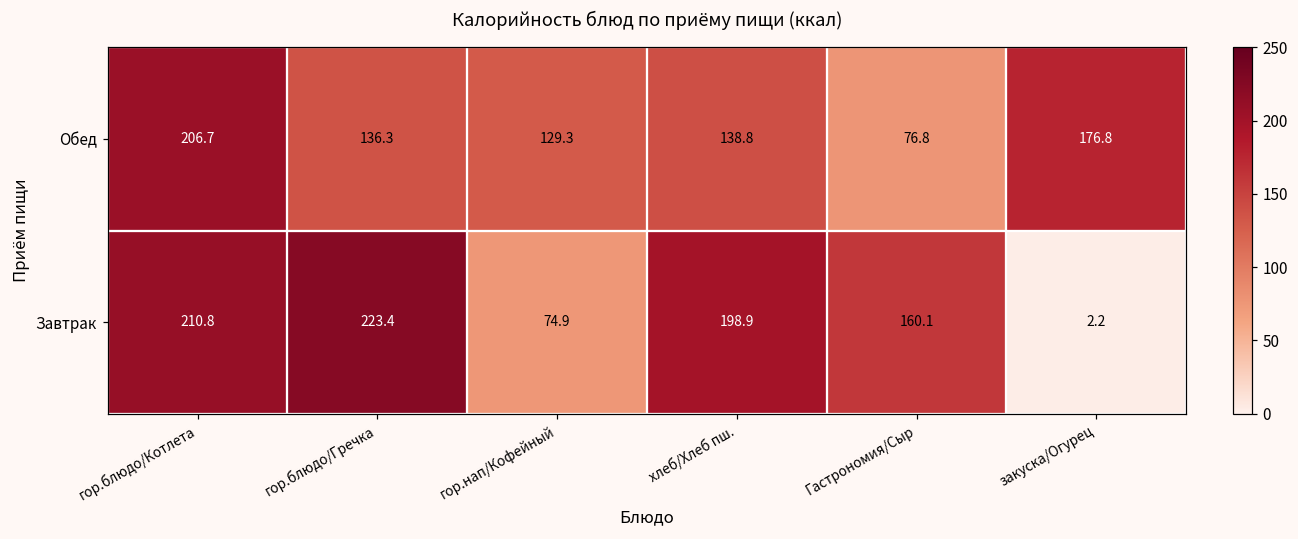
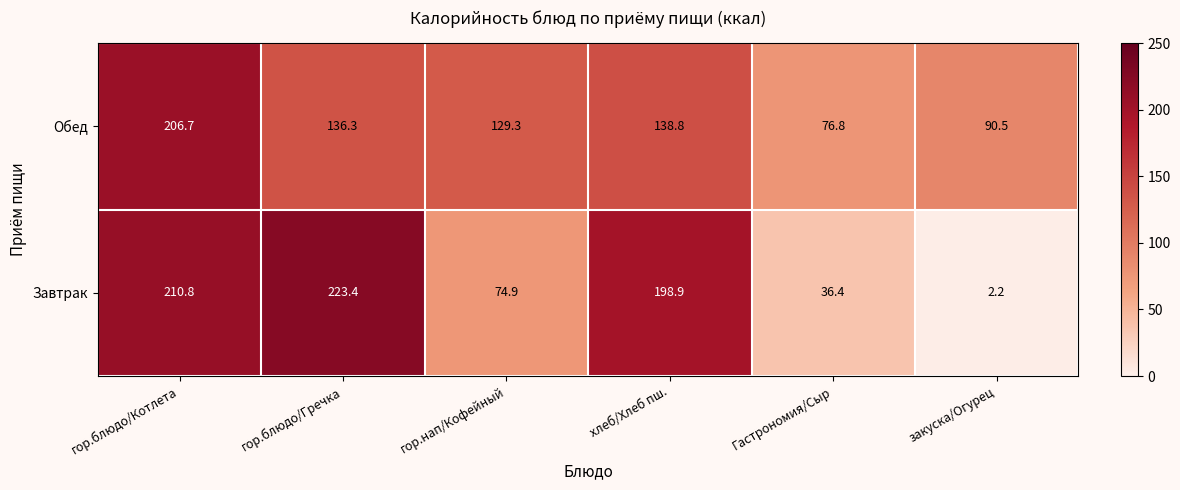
Обед, закуска/Огурец: 176.8 -> 90.5
Завтрак, Гастрономия/Сыр: 160.1 -> 36.4
